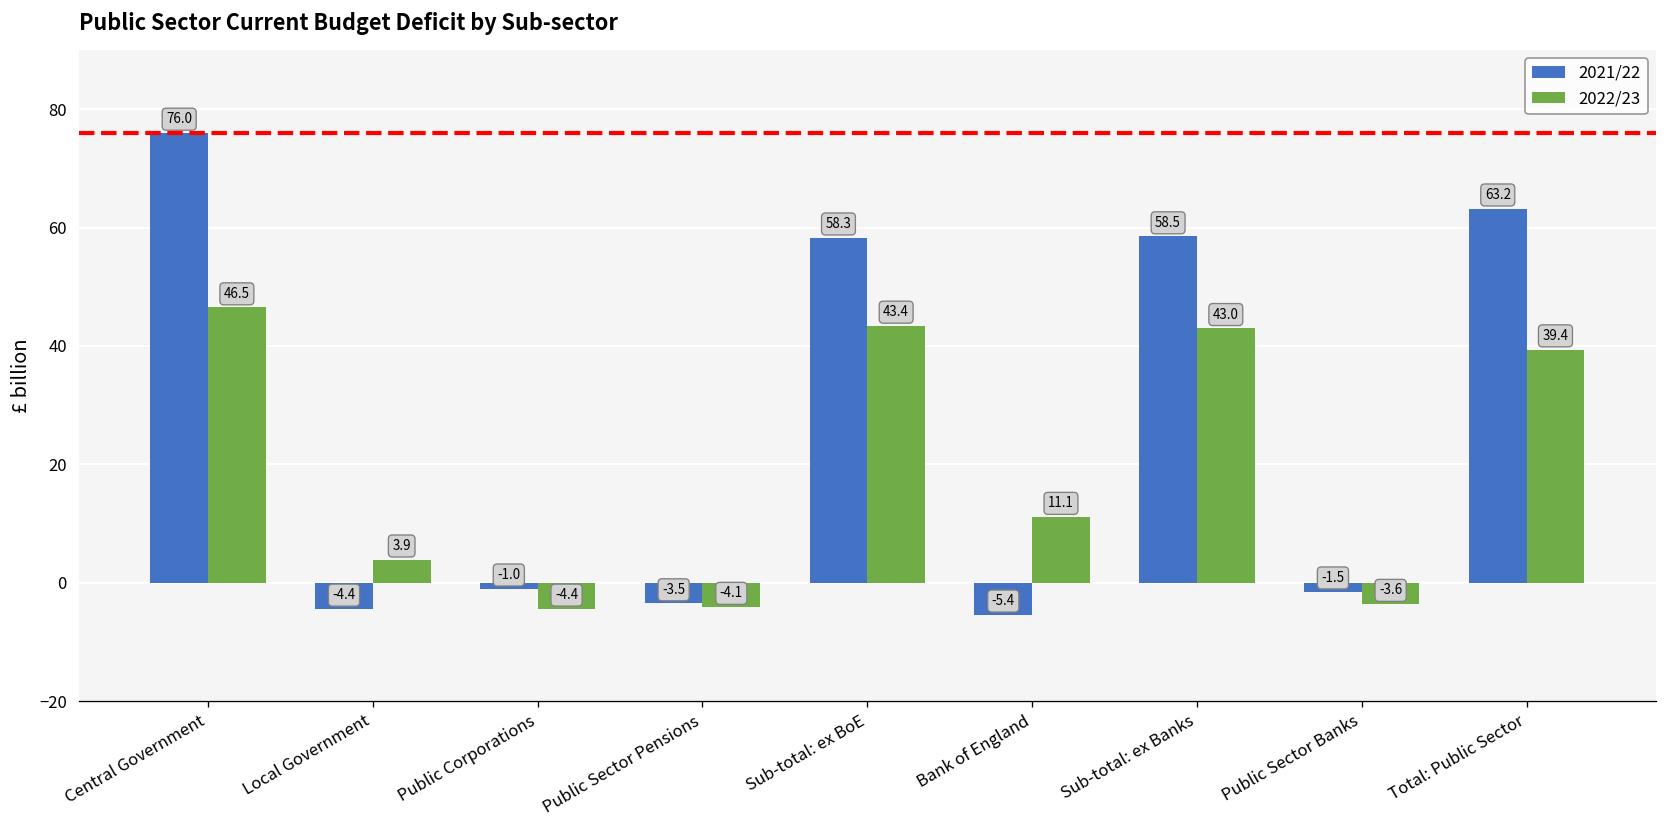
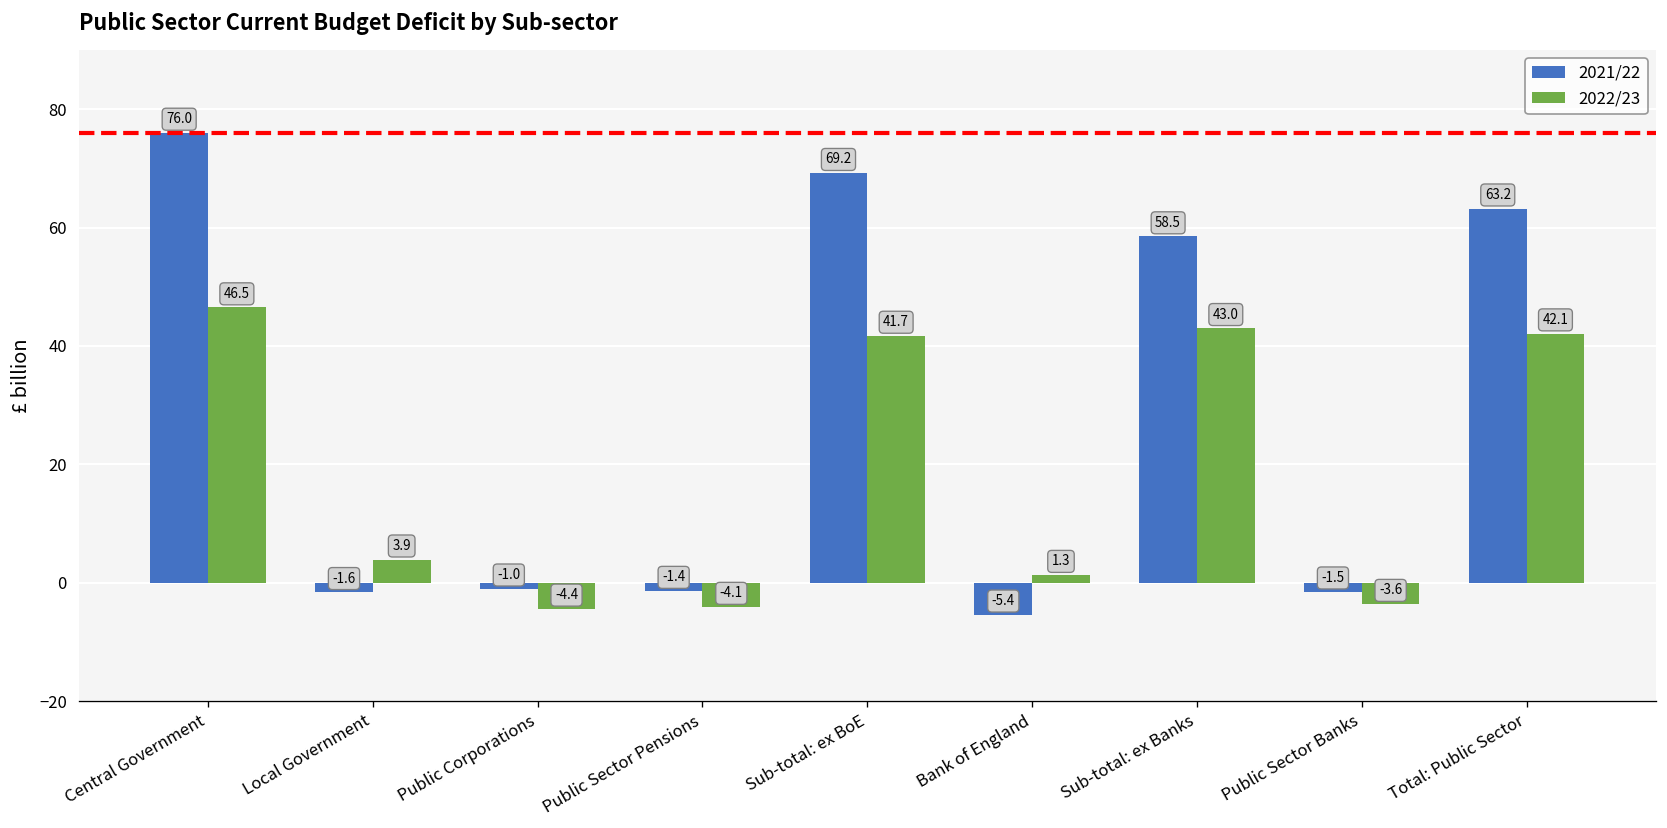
2021/22, Local Government: -4.4 -> -1.6
2021/22, Public Sector Pensions: -3.5 -> -1.4
2021/22, Sub-total: ex BoE: 58.3 -> 69.2
2022/23, Sub-total: ex BoE: 43.4 -> 41.7
2022/23, Bank of England: 11.1 -> 1.3
2022/23, Total: Public Sector: 39.4 -> 42.1
